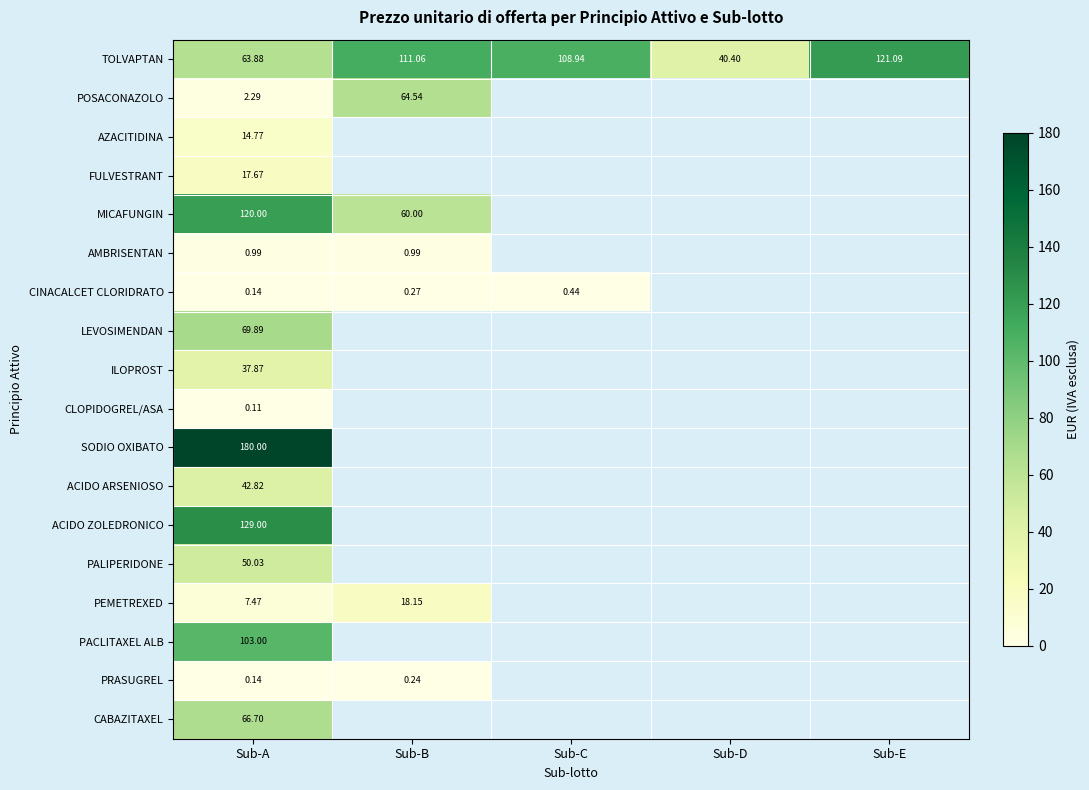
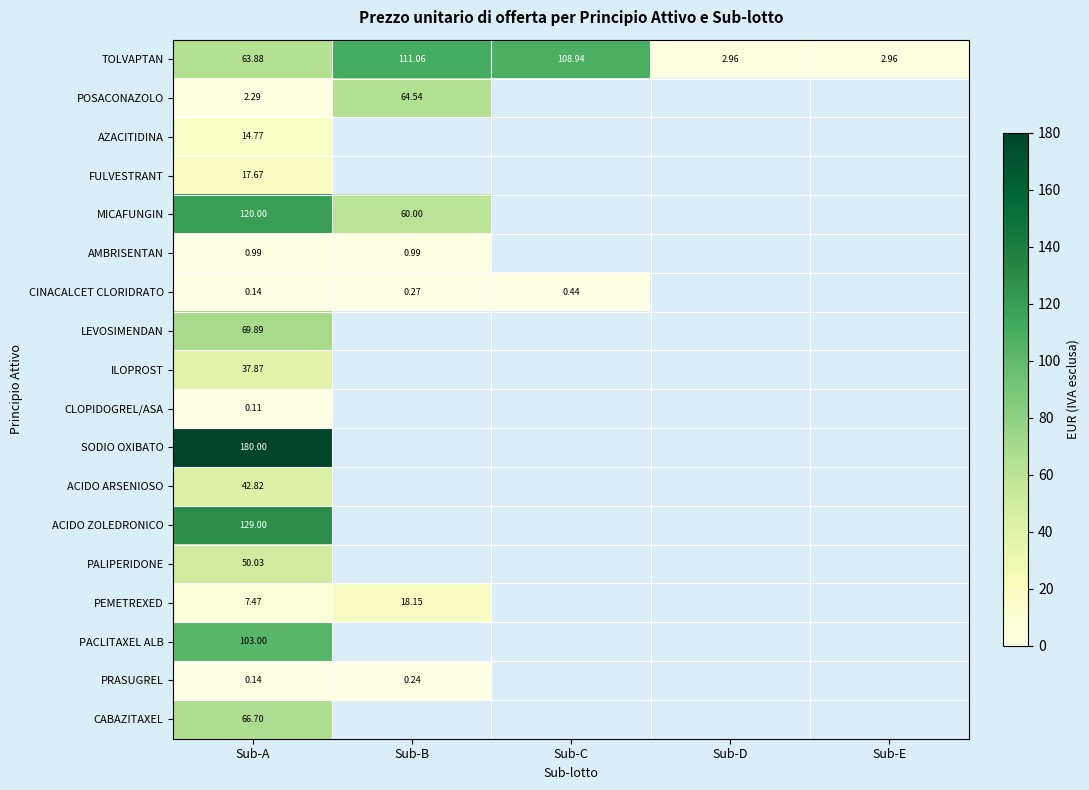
TOLVAPTAN, Sub-D: 40.40 -> 2.96
TOLVAPTAN, Sub-E: 121.09 -> 2.96
